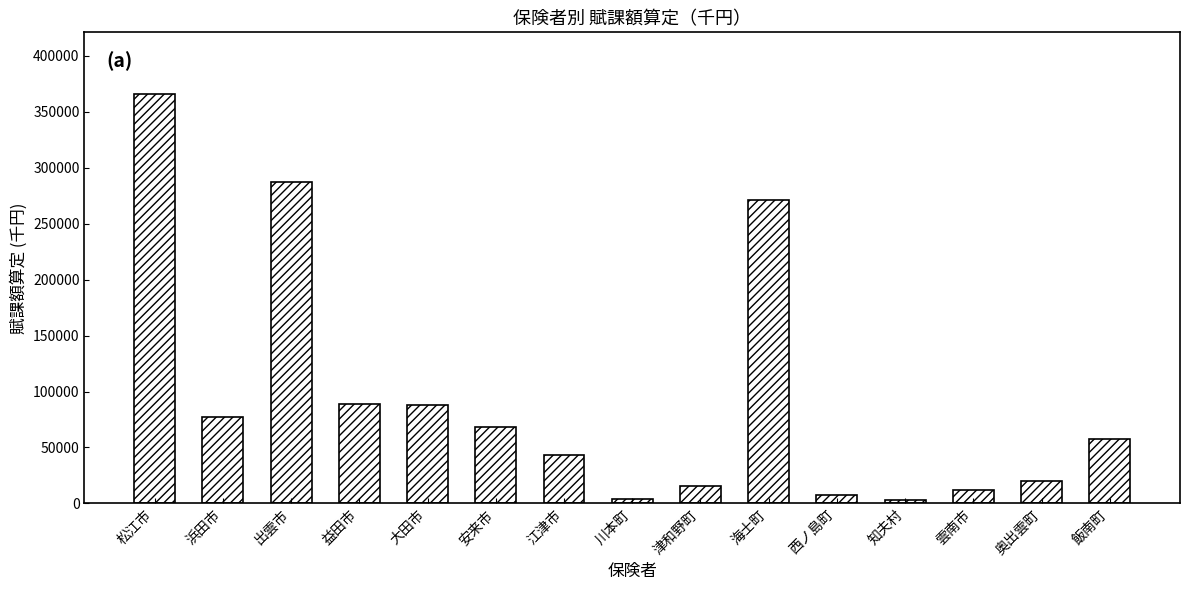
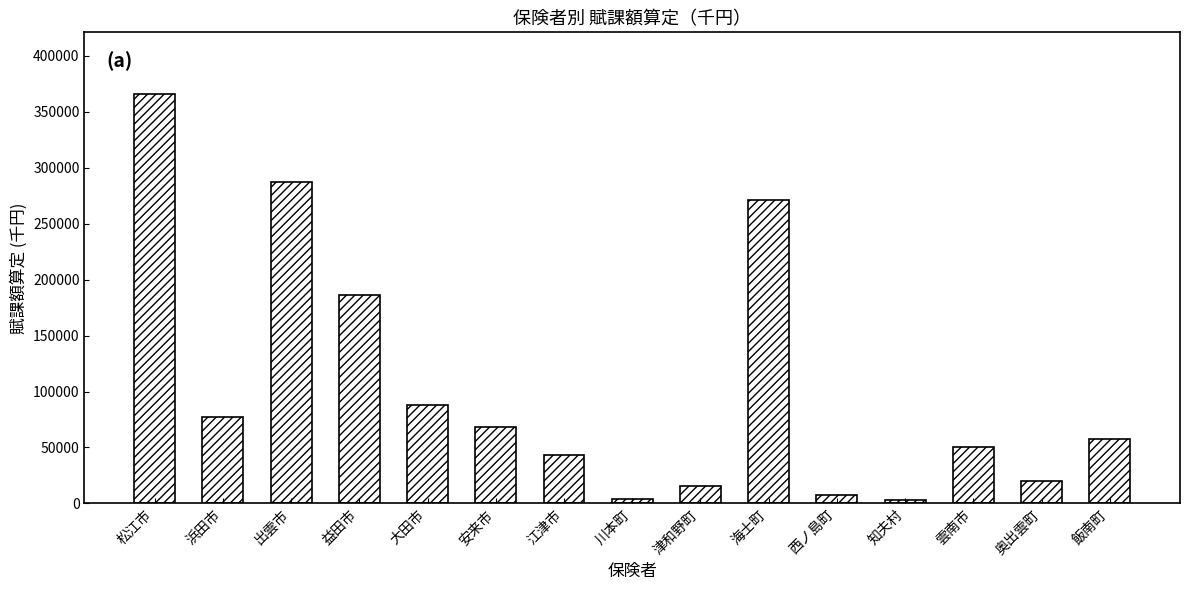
益田市: 88000 -> 186000
雲南市: 12000 -> 51000
